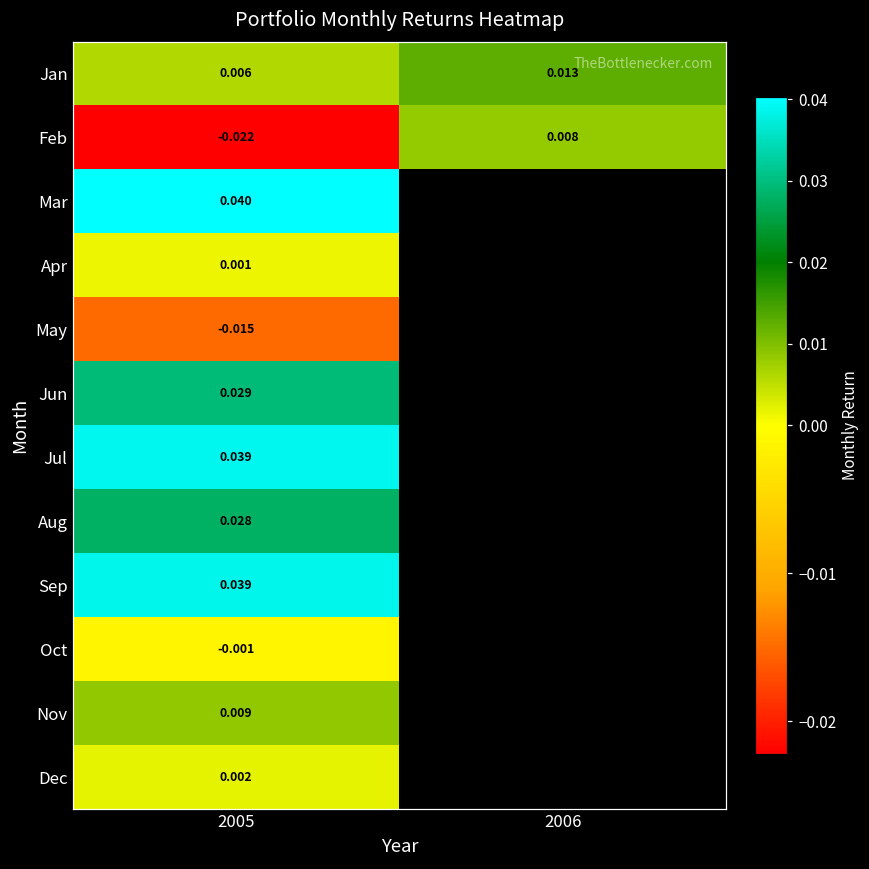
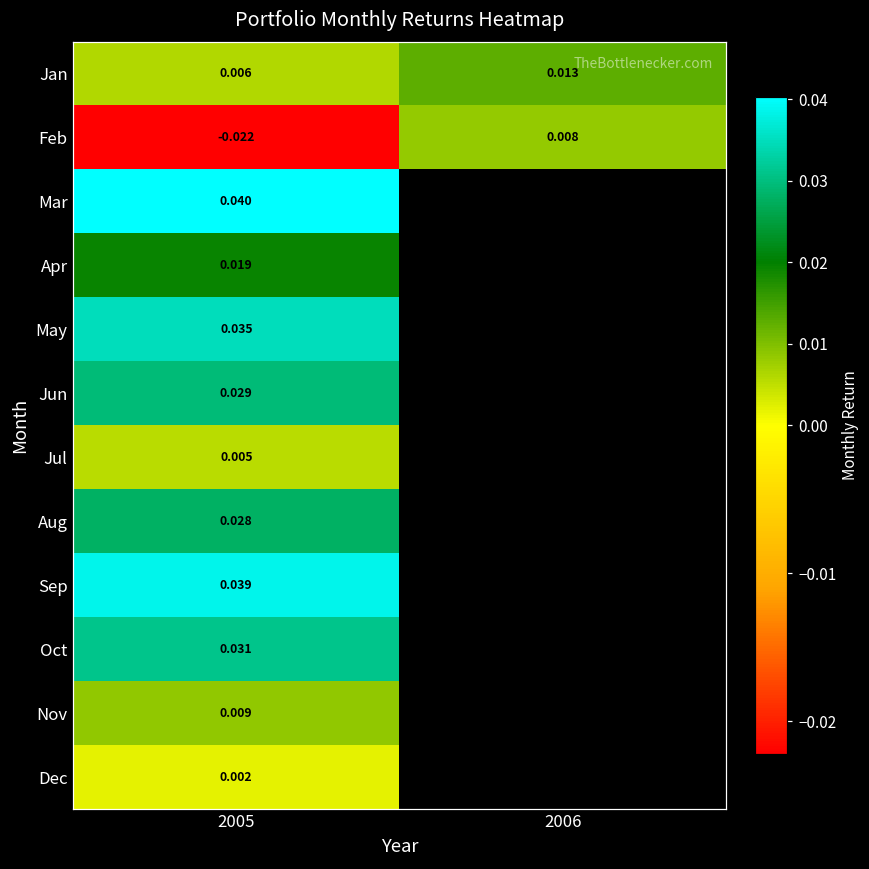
Apr, 2005: 0.001 -> 0.019
May, 2005: -0.015 -> 0.035
Jul, 2005: 0.039 -> 0.005
Oct, 2005: -0.001 -> 0.031
